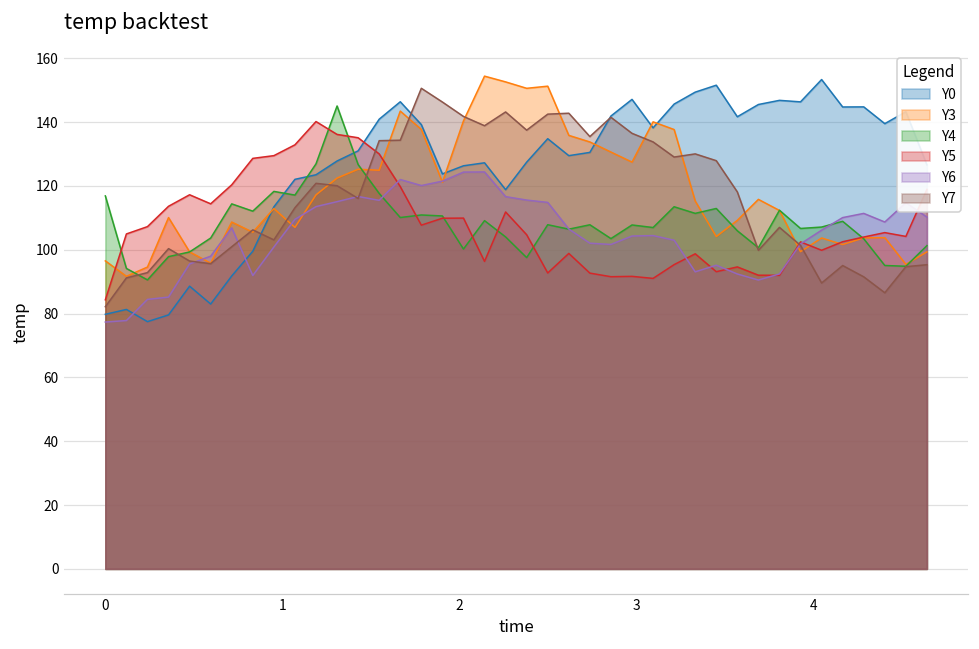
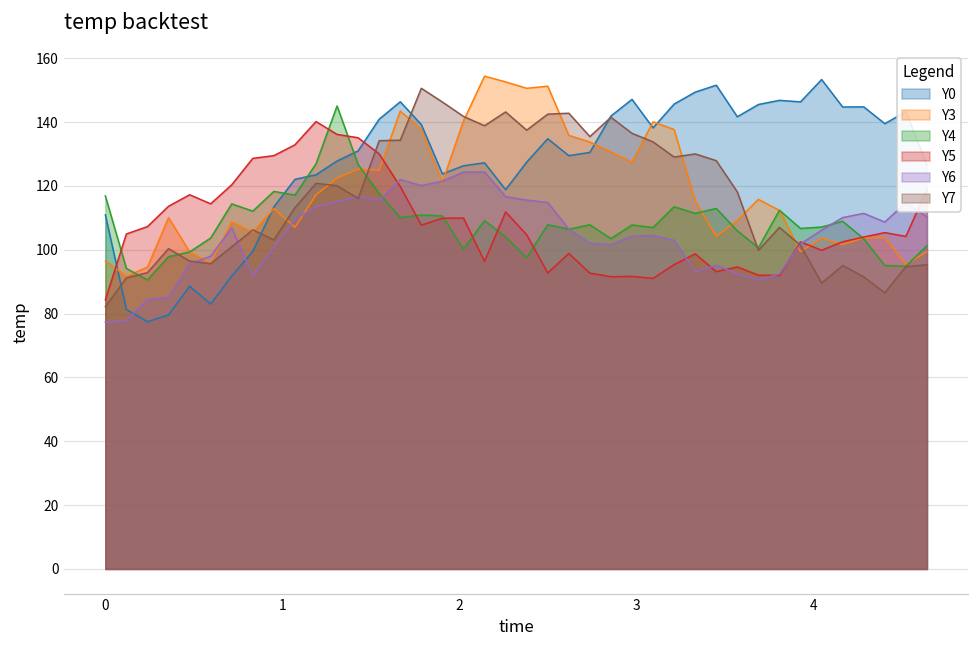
Y0, 0: 80 -> 111
